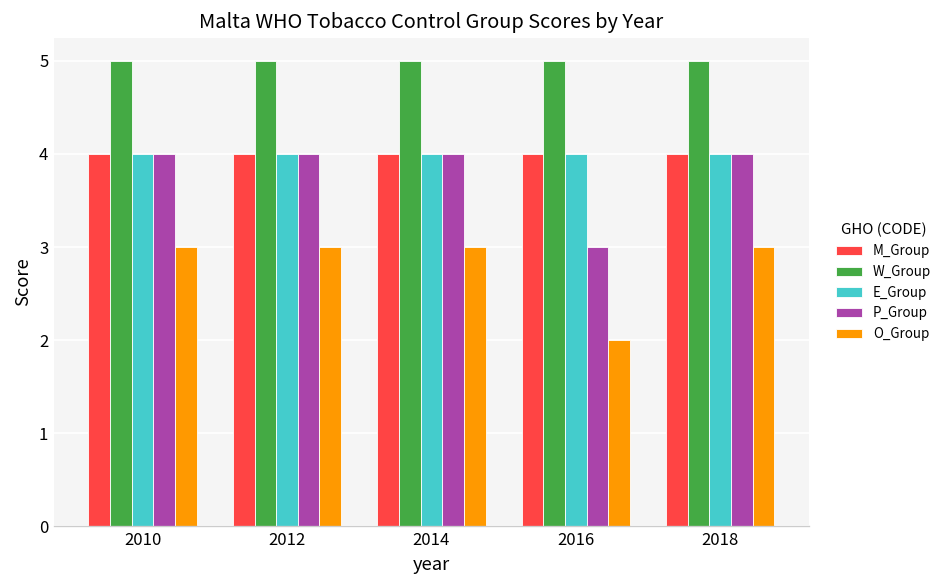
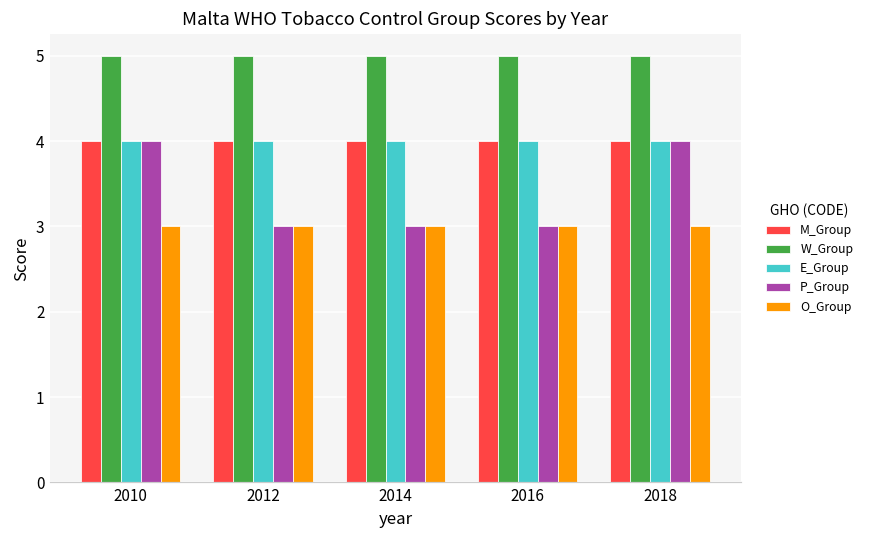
P_Group, 2012: 4 -> 3
P_Group, 2014: 4 -> 3
O_Group, 2016: 2 -> 3
